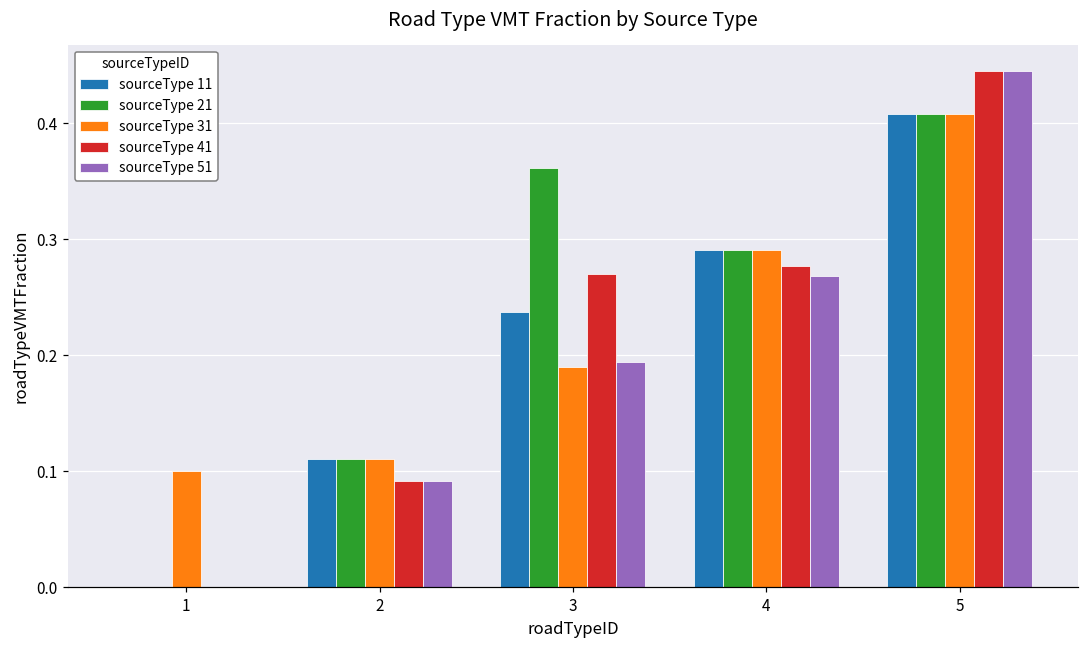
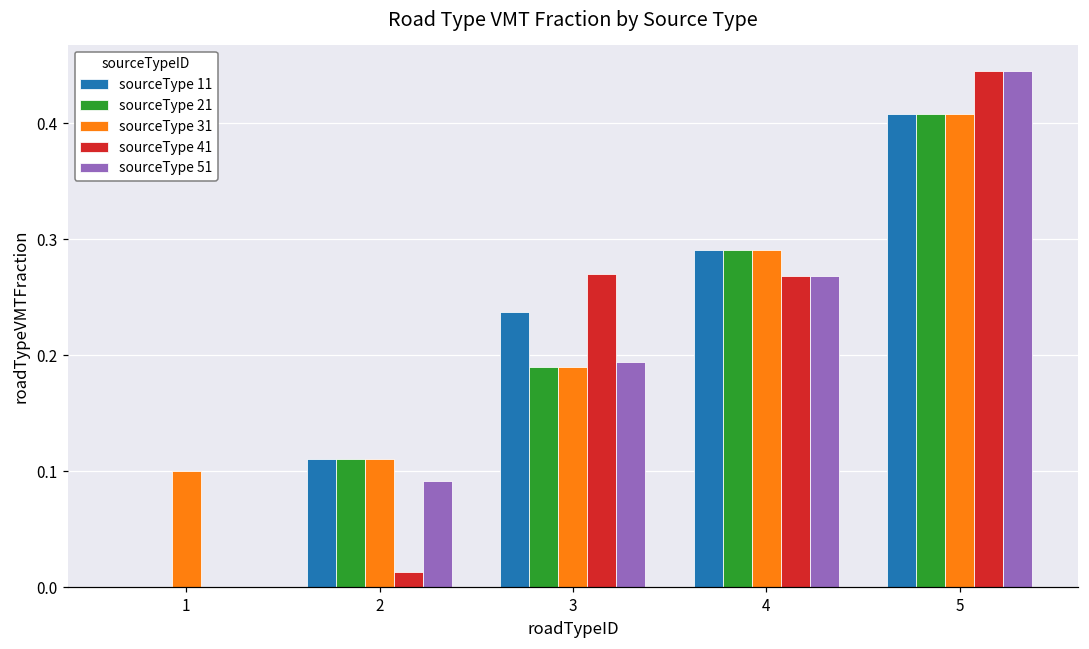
sourceType 41, 2: 0.091 -> 0.013
sourceType 21, 3: 0.362 -> 0.190
sourceType 41, 4: 0.277 -> 0.269
